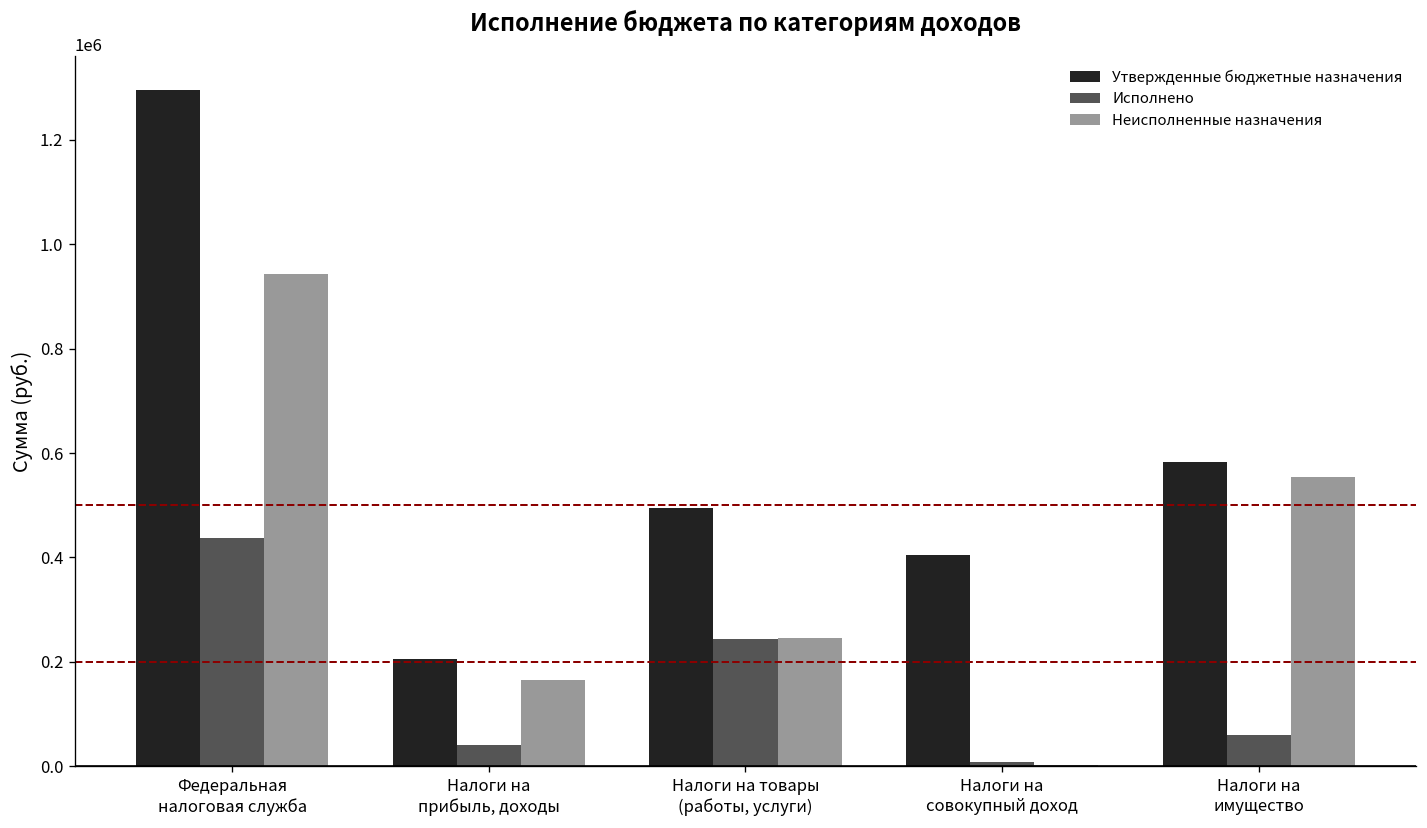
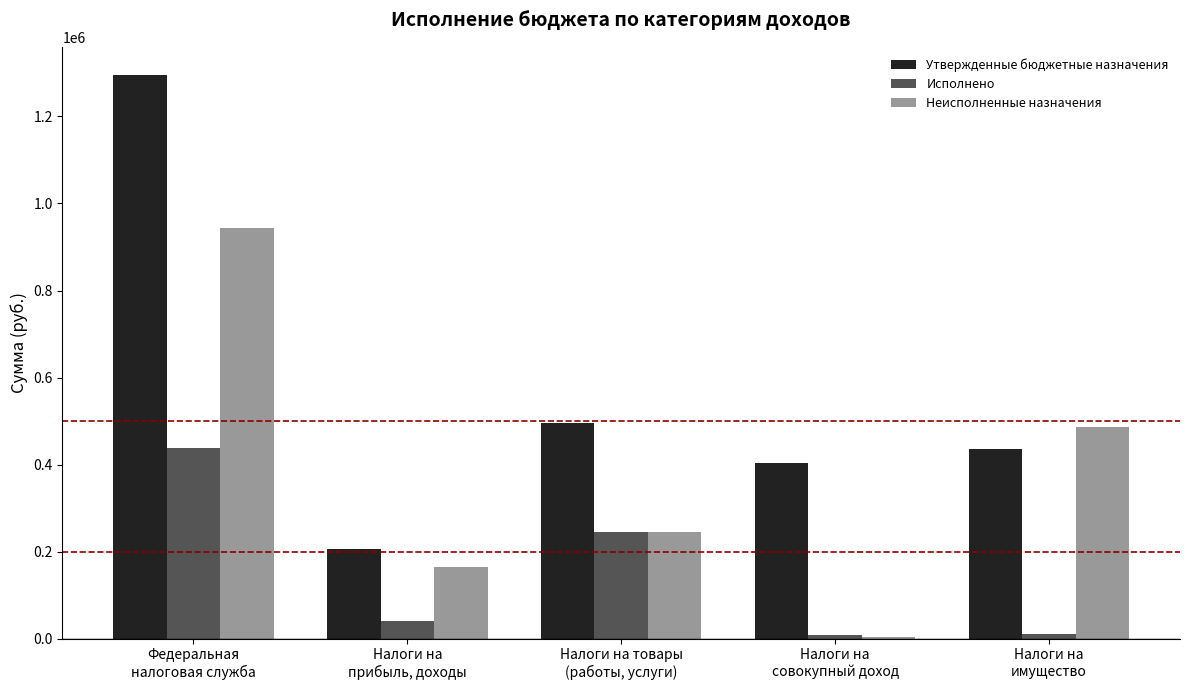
Утвержденные бюджетные назначения, Налоги на имущество: 580000 -> 440000
Исполнено, Налоги на имущество: 60000 -> 10000
Неисполненные назначения, Налоги на имущество: 550000 -> 490000
